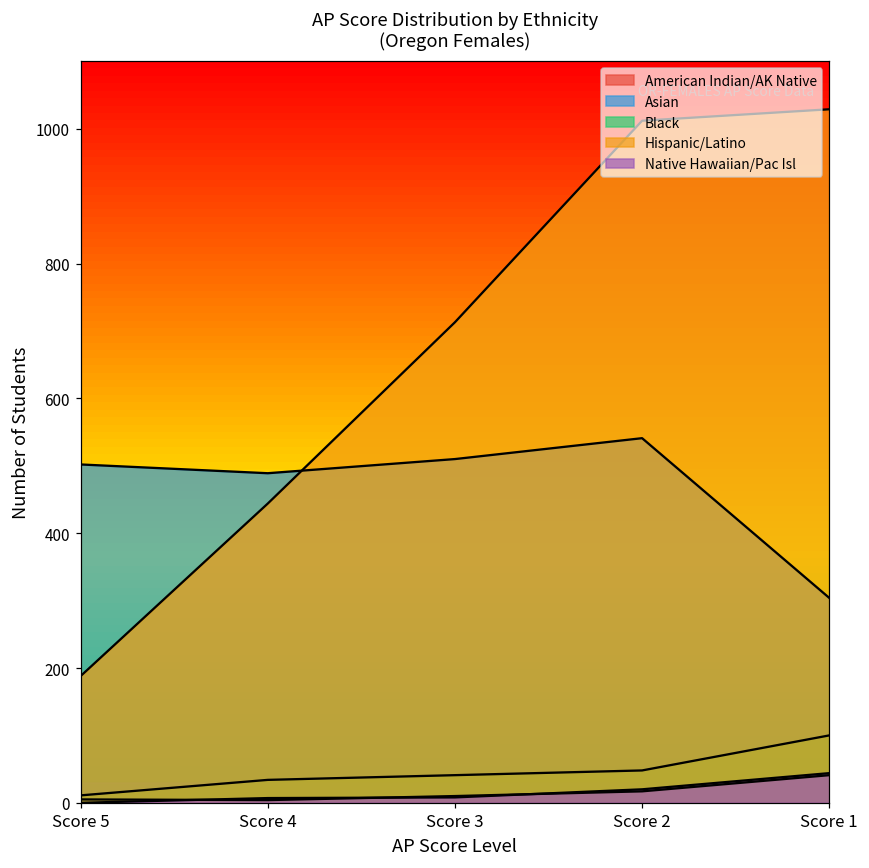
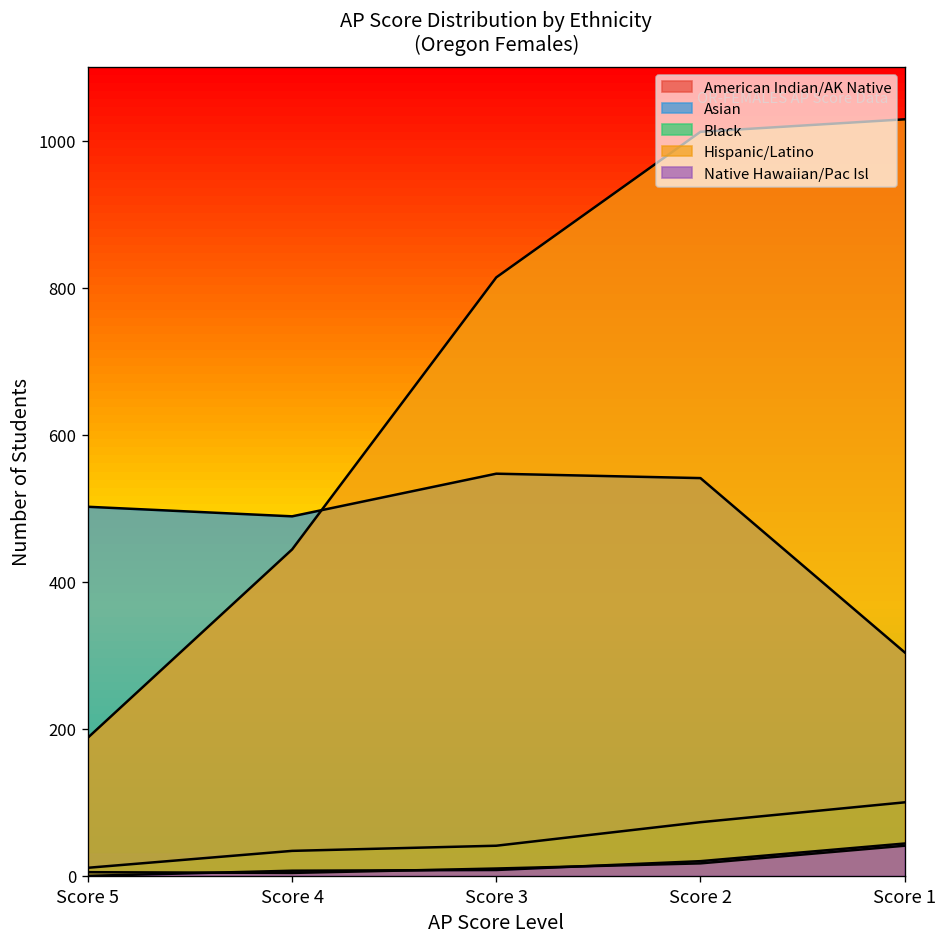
Asian, Score 3: 510 -> 550
Hispanic/Latino, Score 3: 710 -> 810
Black, Score 2: 50 -> 70
